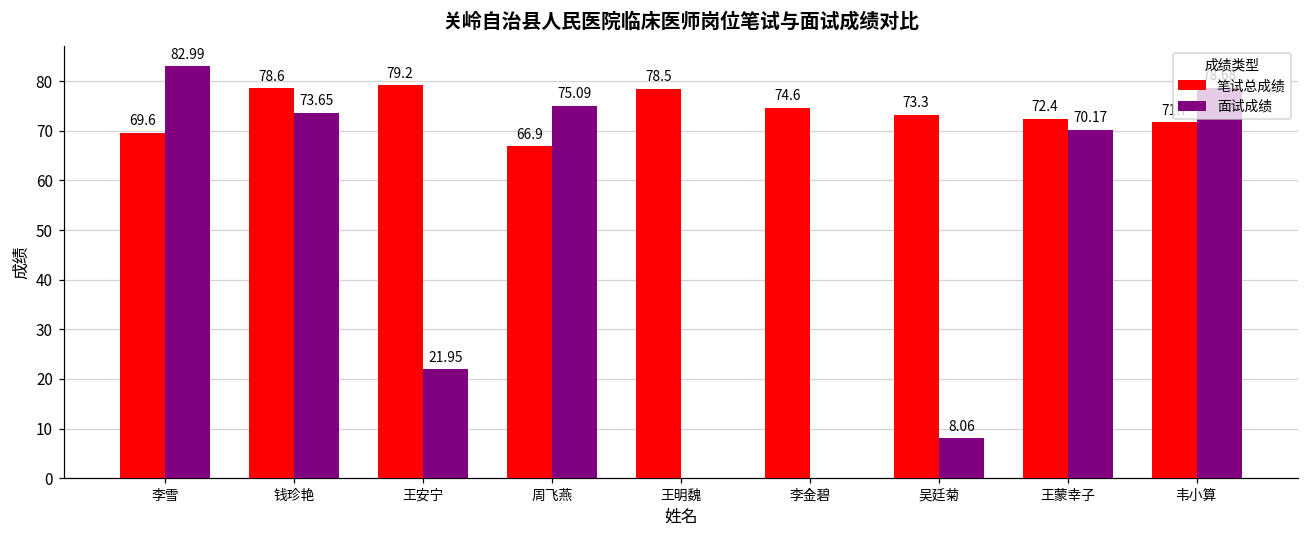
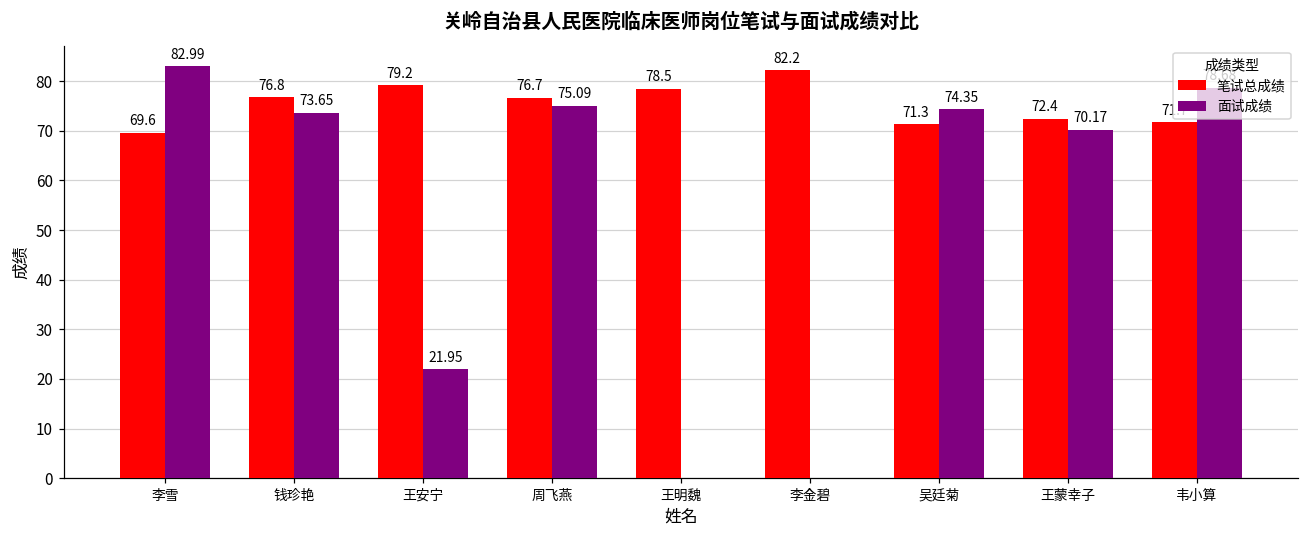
笔试总成绩, 钱珍艳: 78.6 -> 76.8
笔试总成绩, 周飞燕: 66.9 -> 76.7
笔试总成绩, 李金碧: 74.6 -> 82.2
笔试总成绩, 吴廷菊: 73.3 -> 71.3
面试成绩, 吴廷菊: 8.06 -> 74.35
